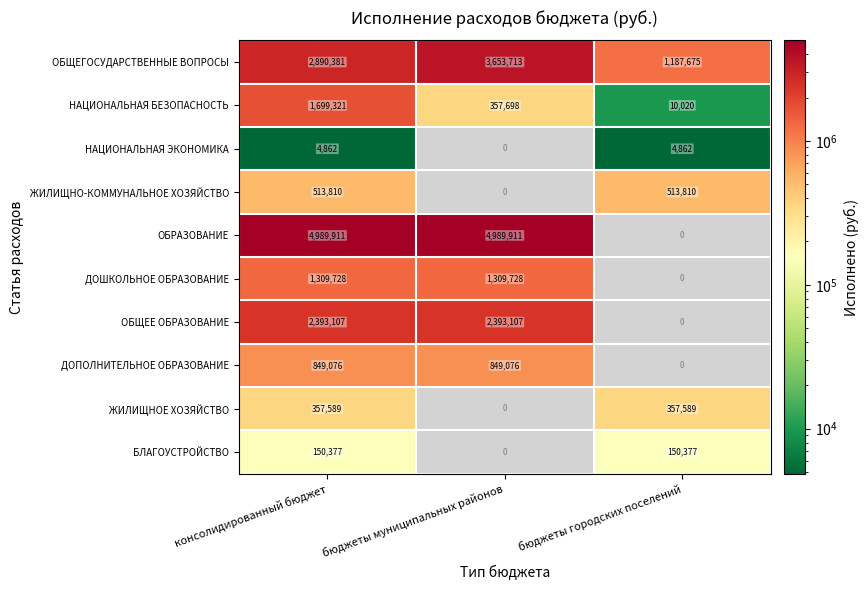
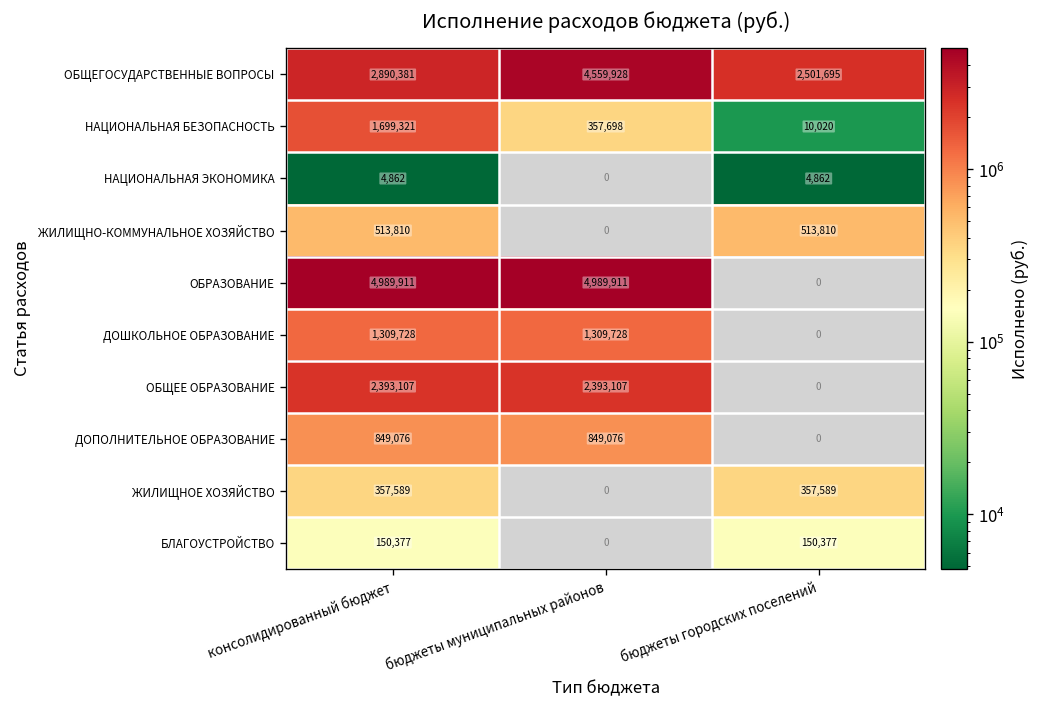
ОБЩЕГОСУДАРСТВЕННЫЕ ВОПРОСЫ, бюджеты муниципальных районов: 3,653,713 -> 4,559,928
ОБЩЕГОСУДАРСТВЕННЫЕ ВОПРОСЫ, бюджеты городских поселений: 1,187,675 -> 2,501,695
